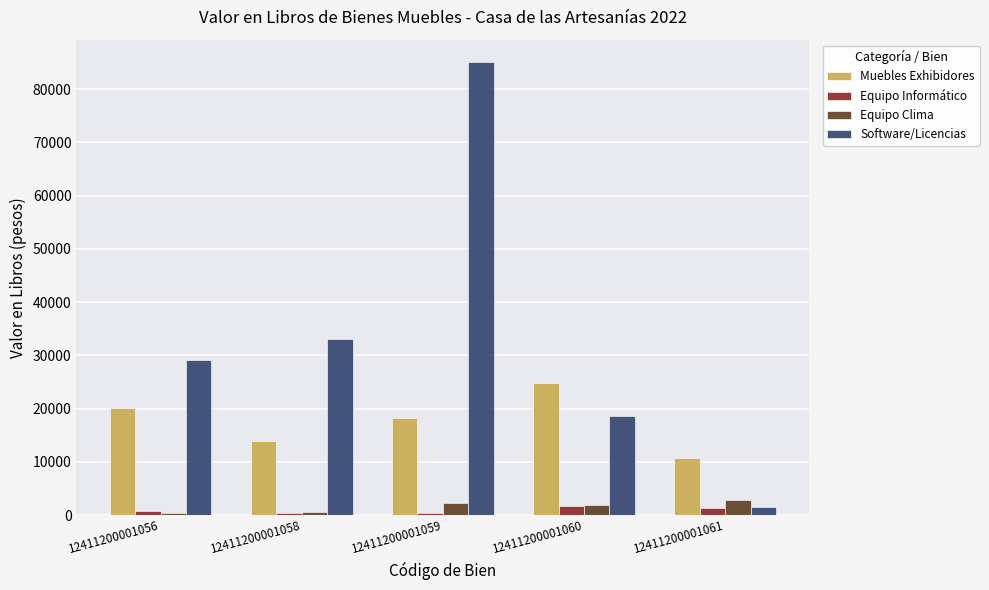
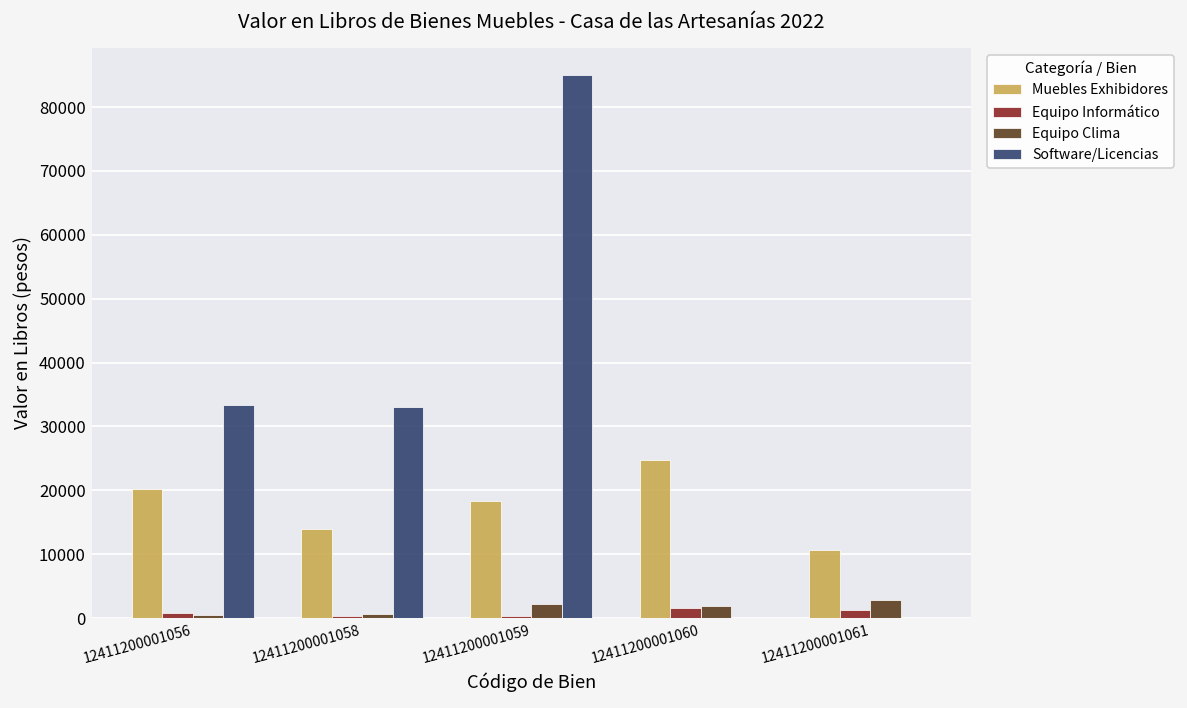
Software/Licencias, 12411200001056: 29000 -> 33000
Software/Licencias, 12411200001060: 19000 -> 0
Software/Licencias, 12411200001061: 2000 -> 0
